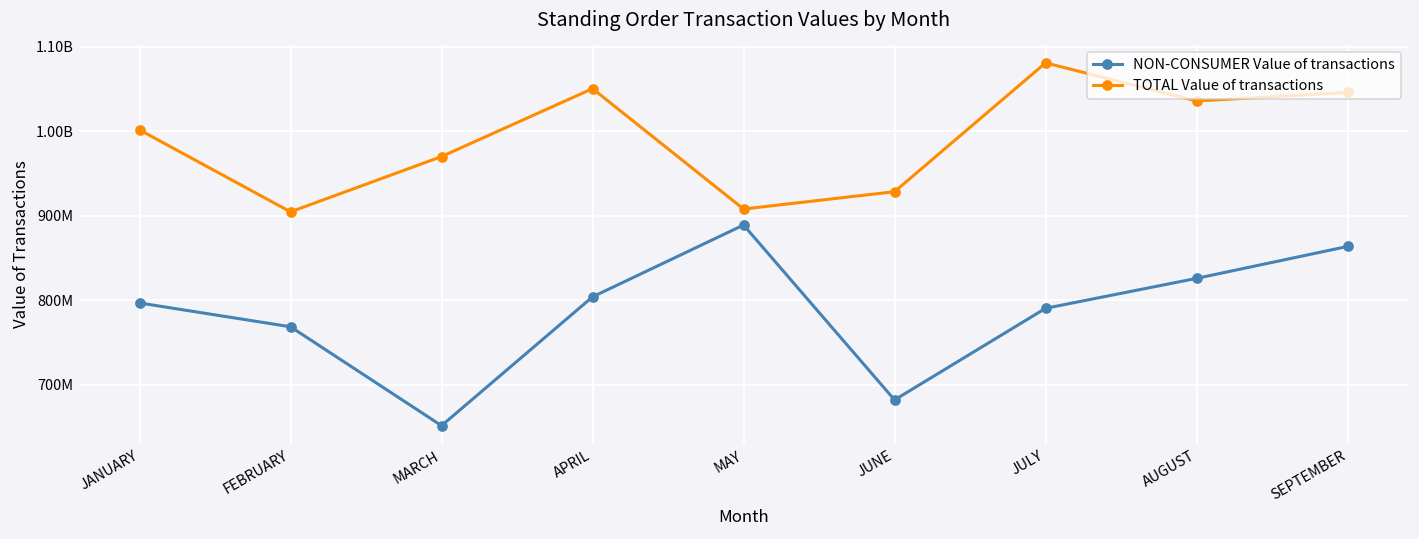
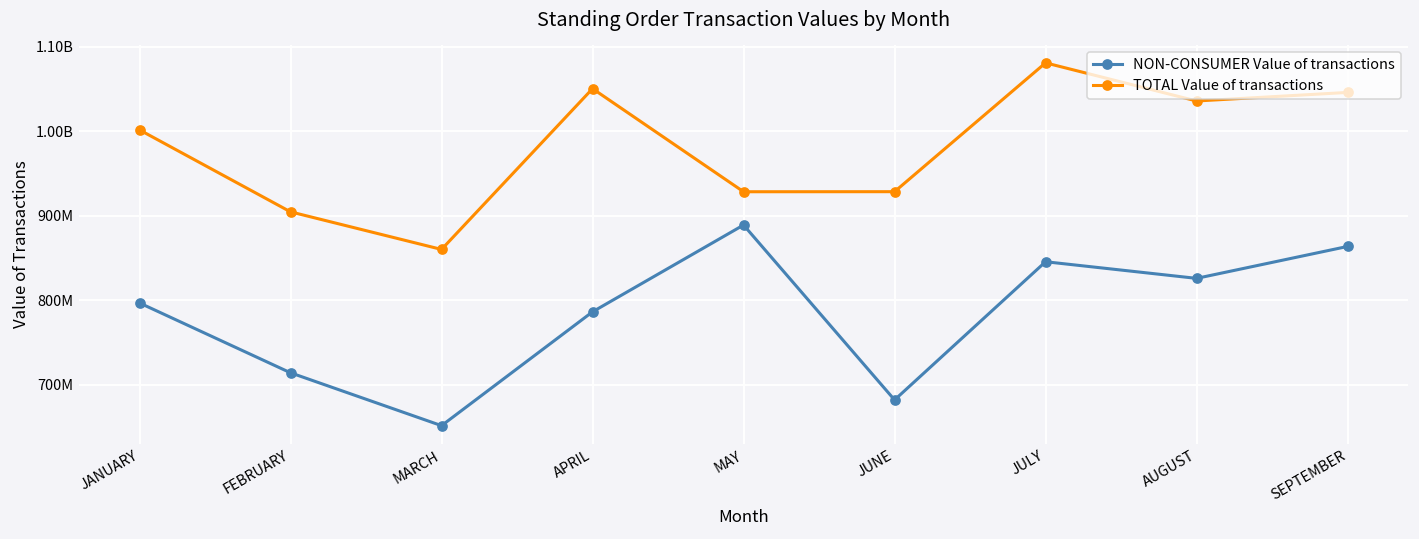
NON-CONSUMER Value of transactions, FEBRUARY: 770000000 -> 710000000
TOTAL Value of transactions, MARCH: 970000000 -> 860000000
NON-CONSUMER Value of transactions, APRIL: 800000000 -> 790000000
TOTAL Value of transactions, MAY: 910000000 -> 930000000
NON-CONSUMER Value of transactions, JULY: 790000000 -> 850000000
